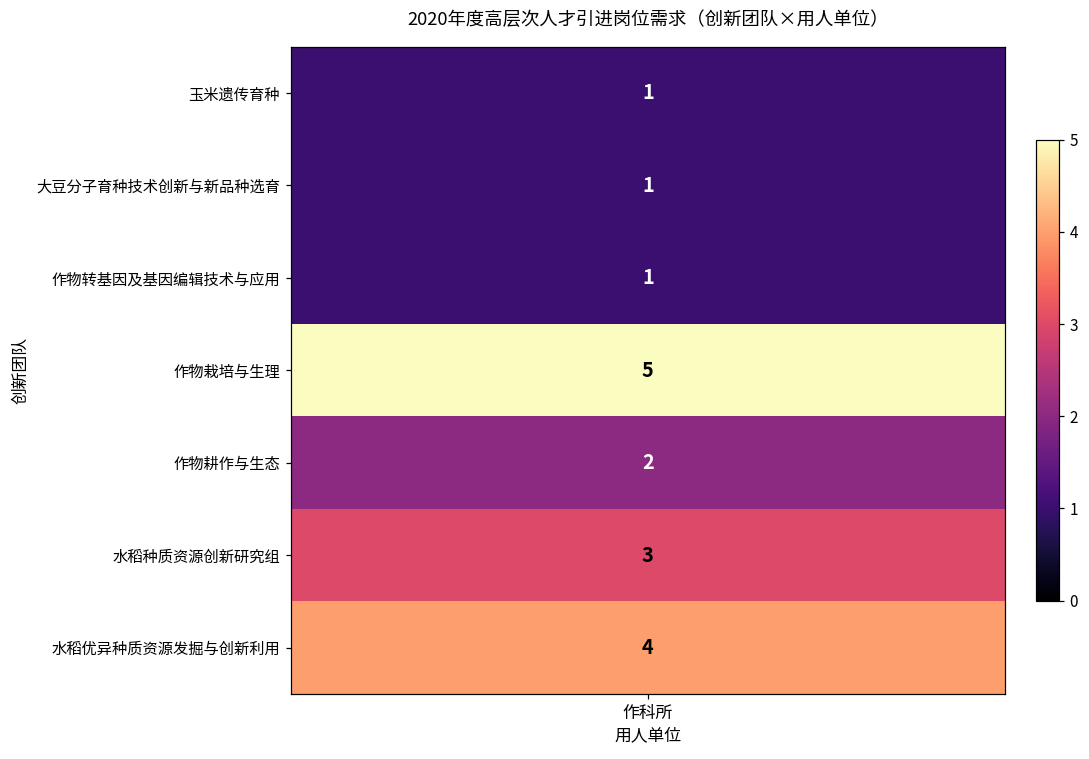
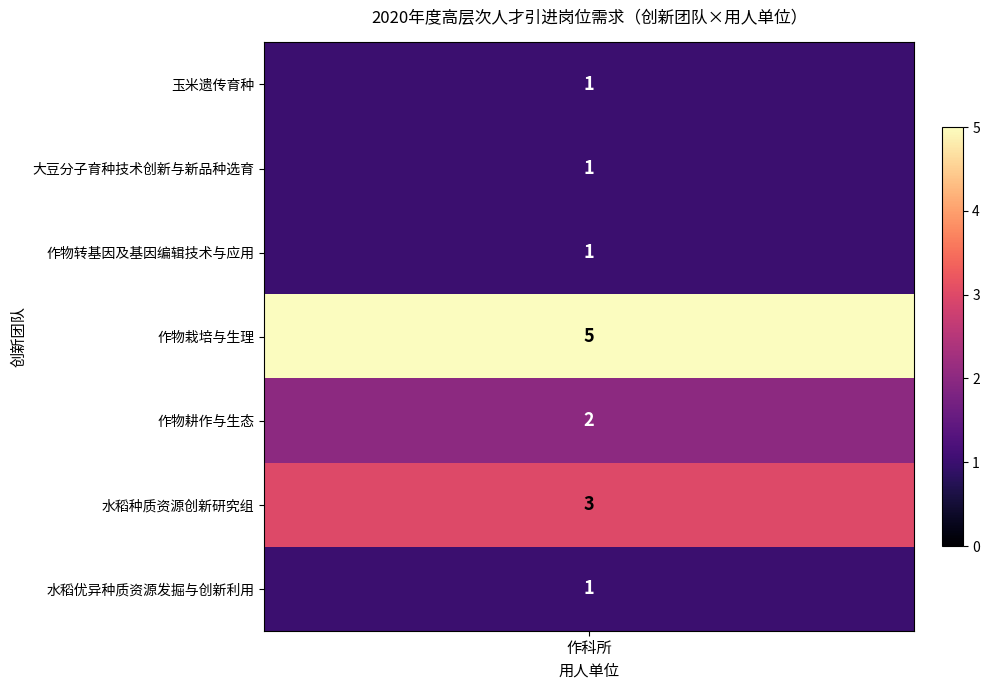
水稻优异种质资源发掘与创新利用, 作科所: 4 -> 1
